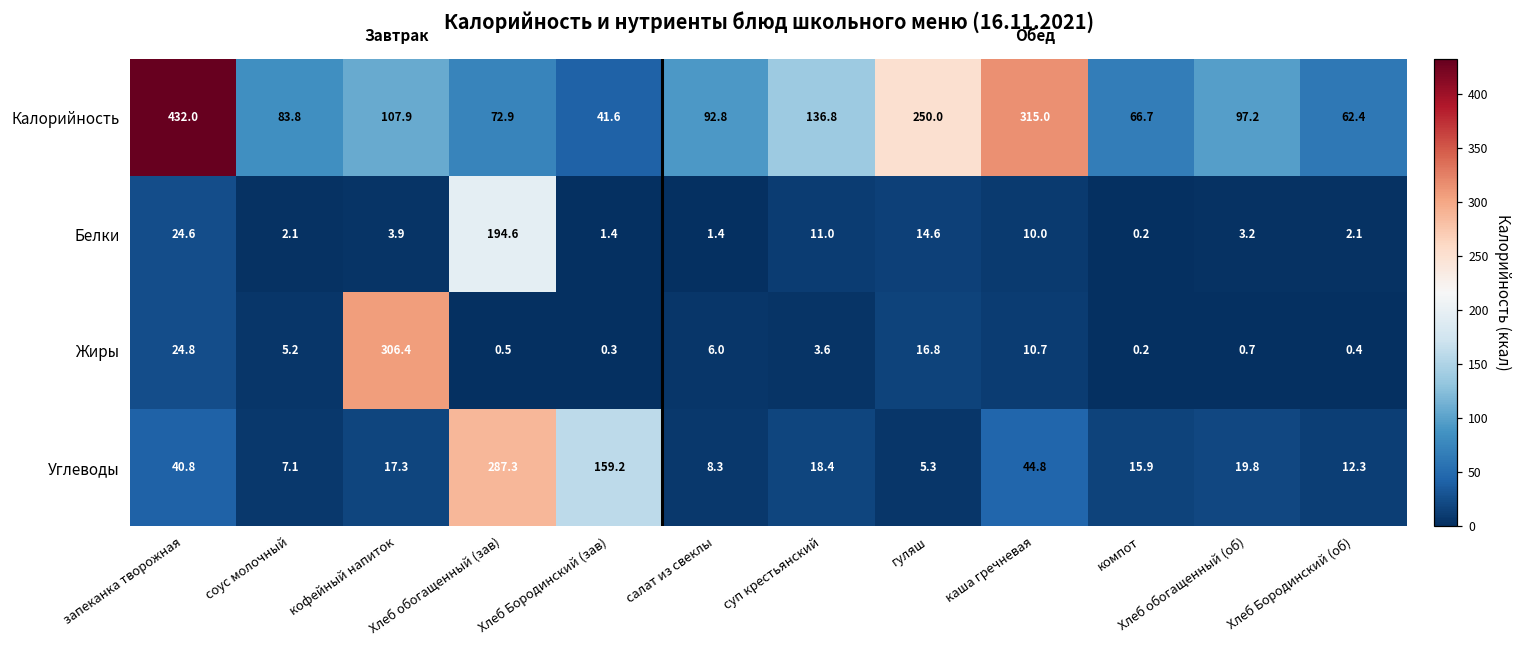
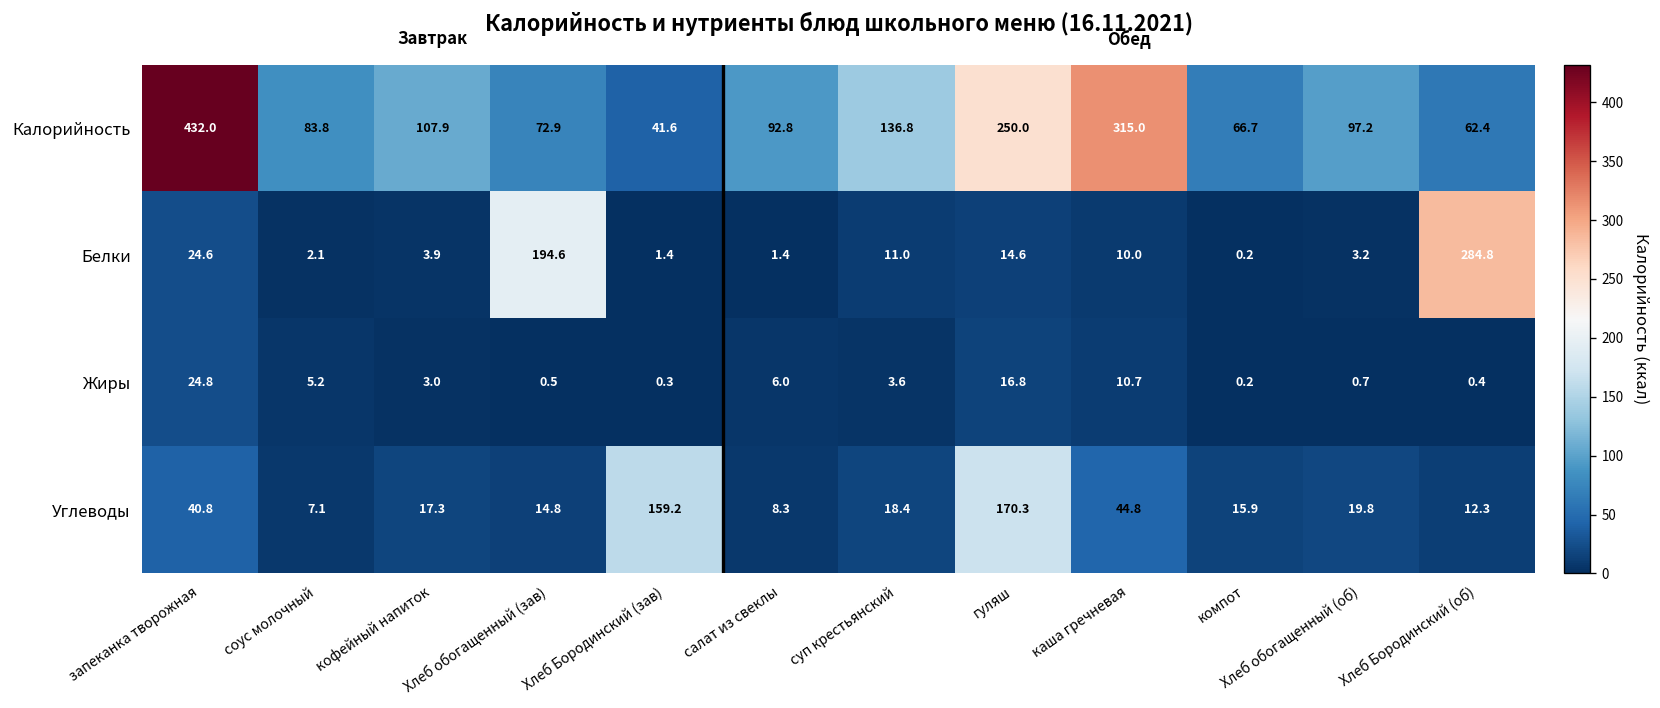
Белки, Хлеб Бородинский (об): 2.1 -> 284.8
Жиры, кофейный напиток: 306.4 -> 3.0
Углеводы, Хлеб обогащенный (зав): 287.3 -> 14.8
Углеводы, гуляш: 5.3 -> 170.3
